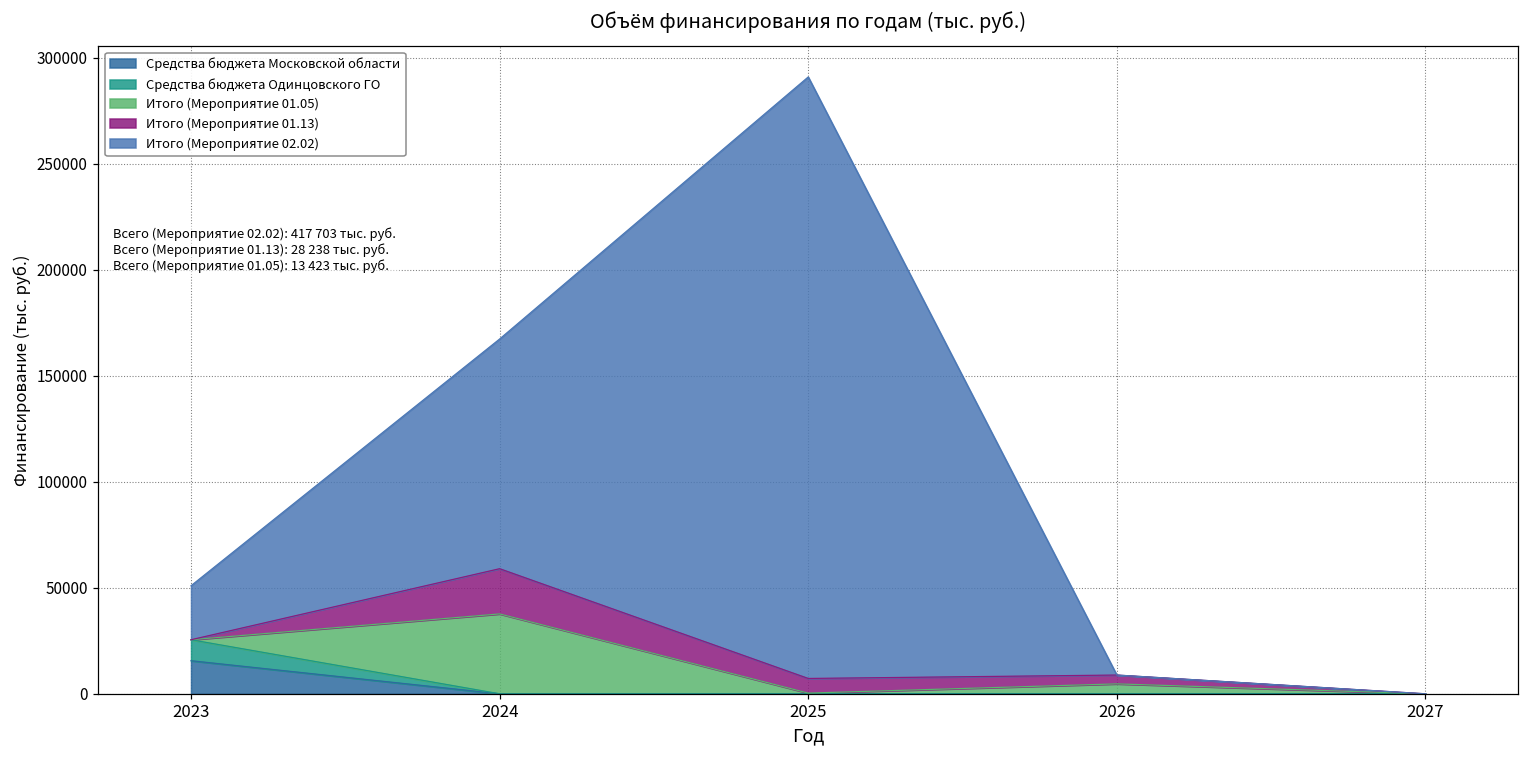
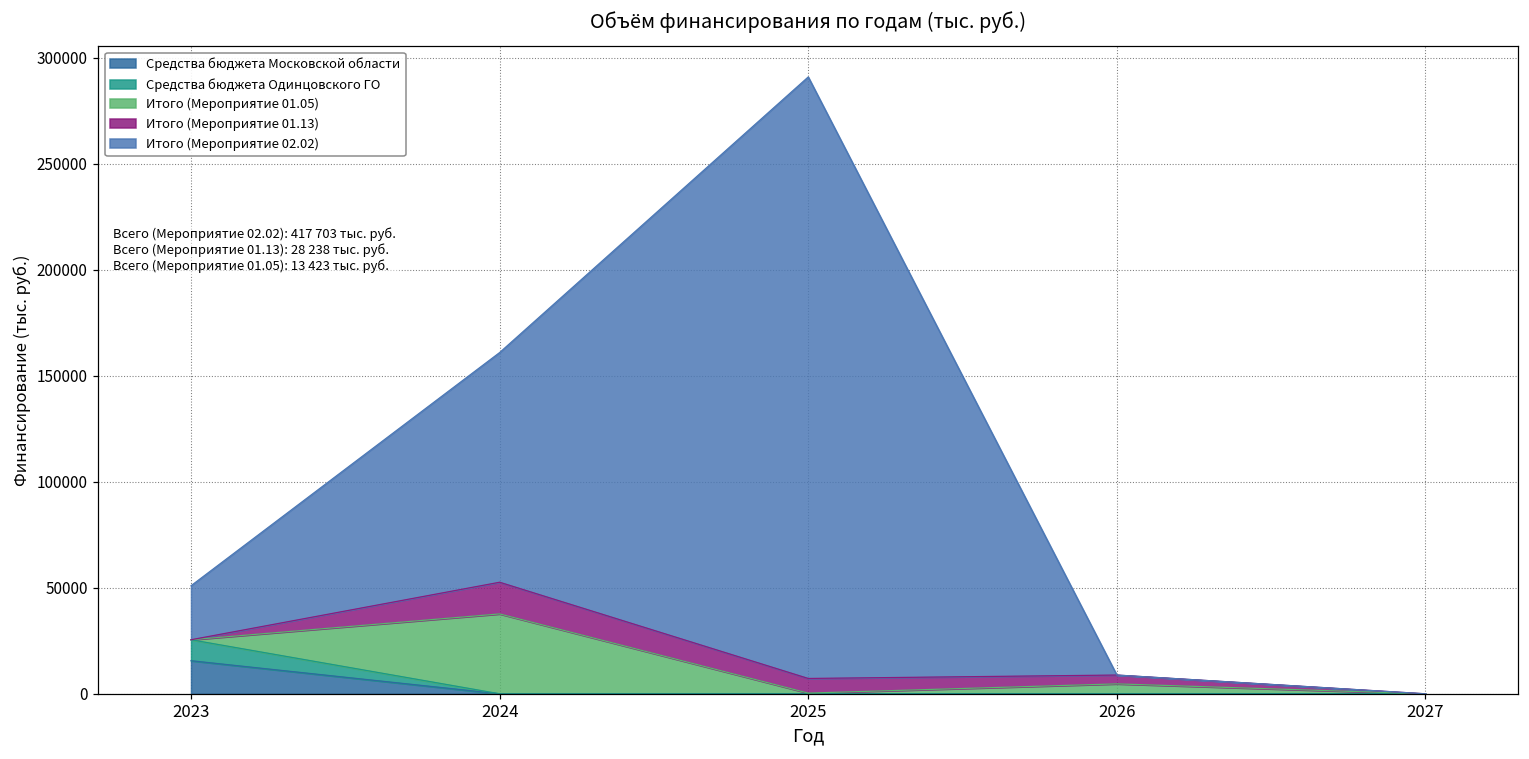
Итого (Мероприятие 01.13), 2024: 21000 -> 15000
